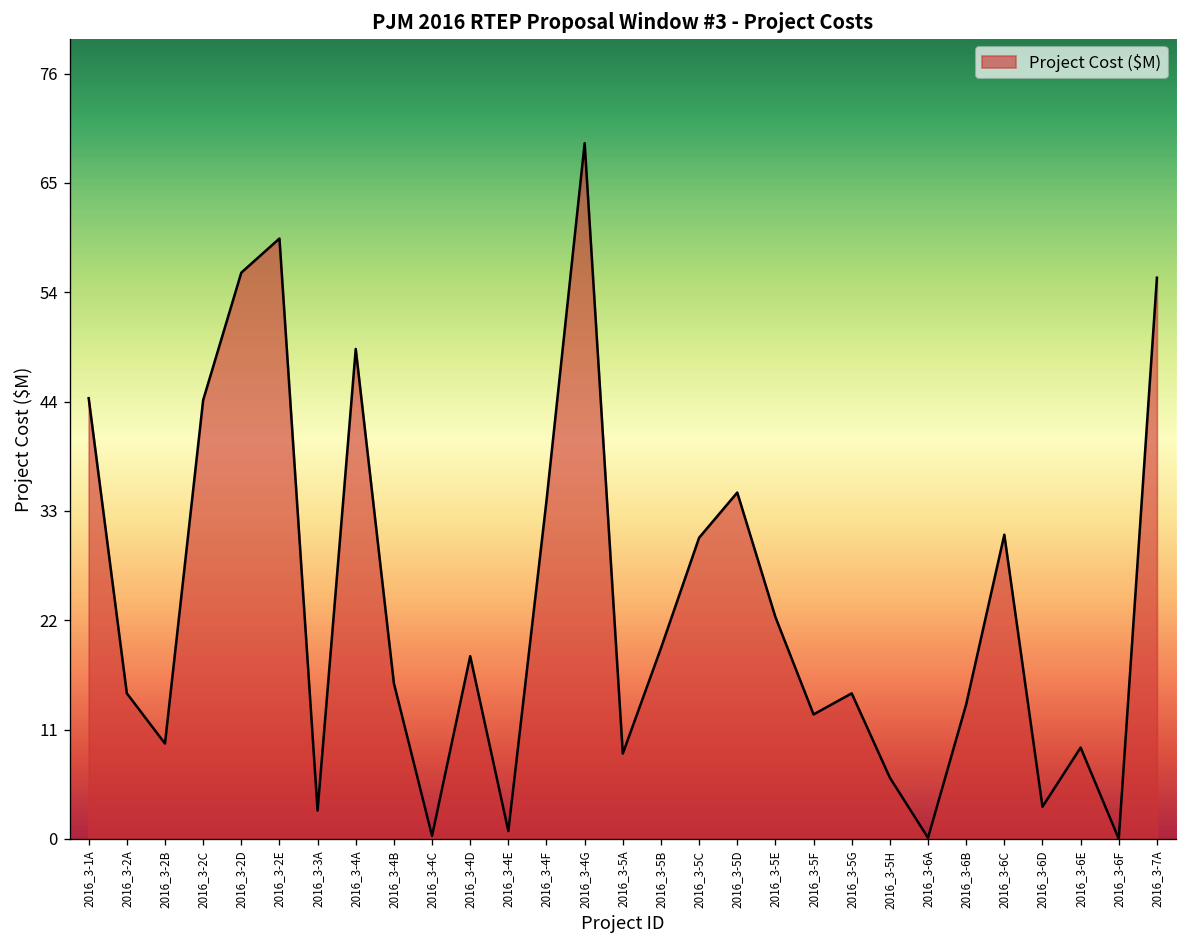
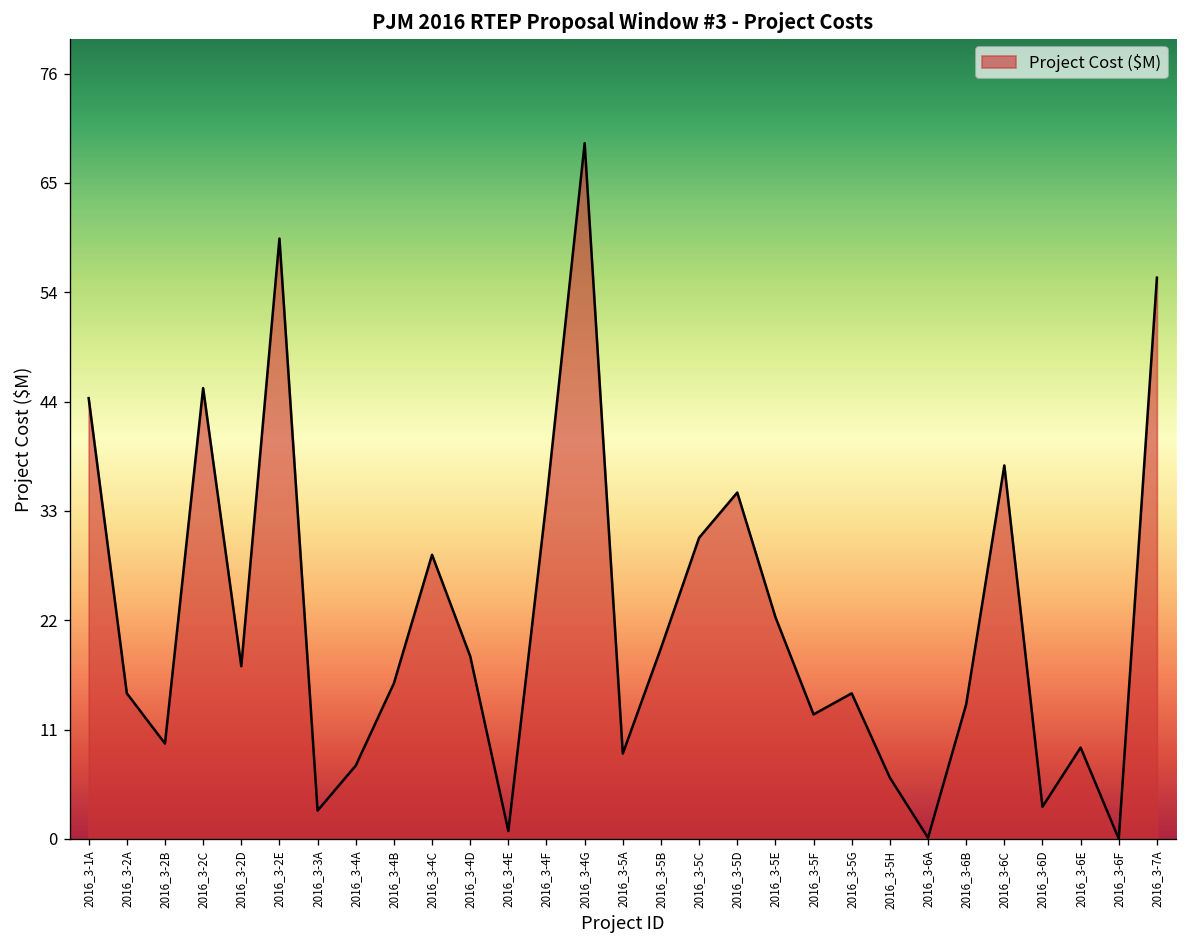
2016_3-2C: 44 -> 45
2016_3-2D: 56 -> 17
2016_3-4A: 49 -> 7
2016_3-4C: 0 -> 28
2016_3-6C: 30 -> 37
